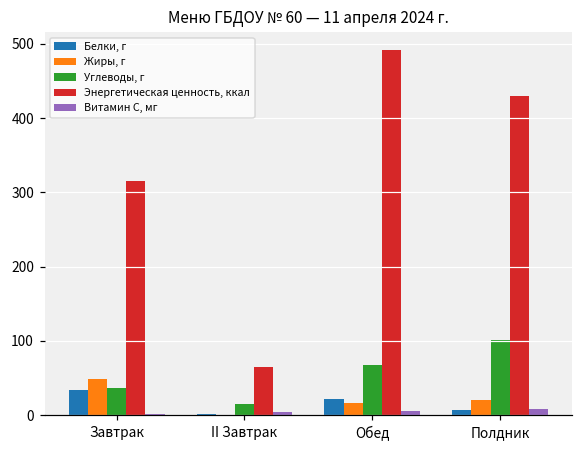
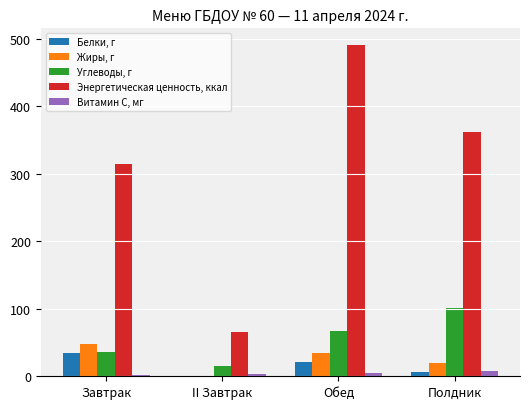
Жиры, г, Обед: 20 -> 30
Энергетическая ценность, ккал, Полдник: 430 -> 360
